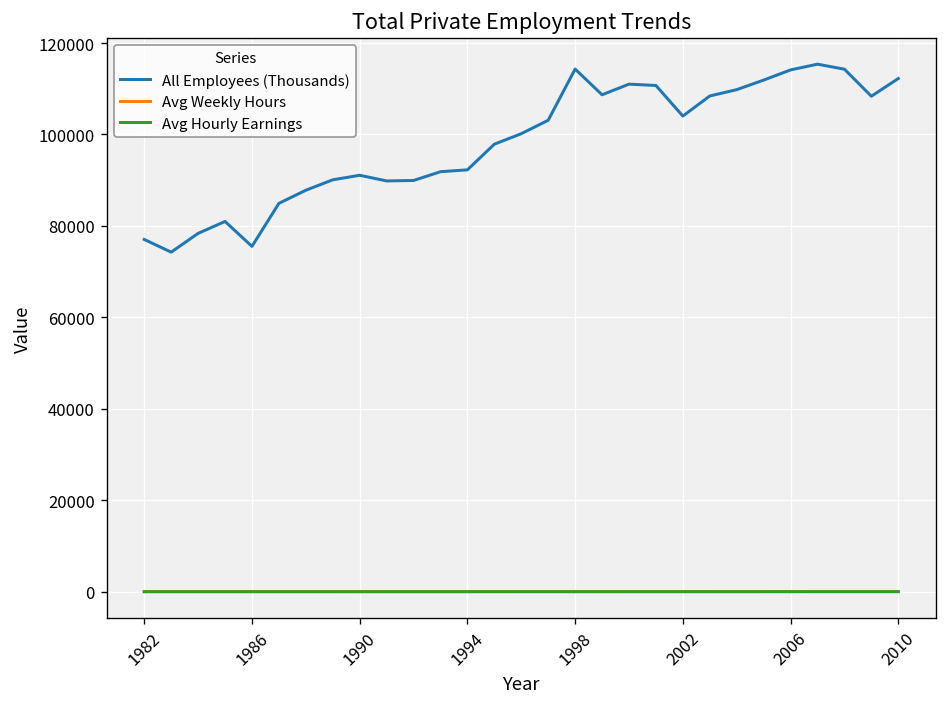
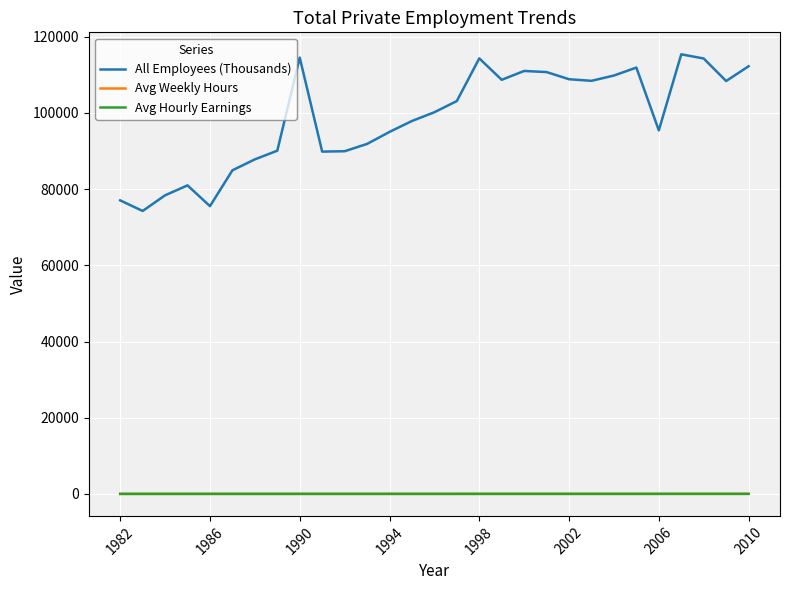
All Employees (Thousands), 1990: 91000 -> 115000
All Employees (Thousands), 1994: 92000 -> 95000
All Employees (Thousands), 2002: 104000 -> 109000
All Employees (Thousands), 2006: 114000 -> 95000
